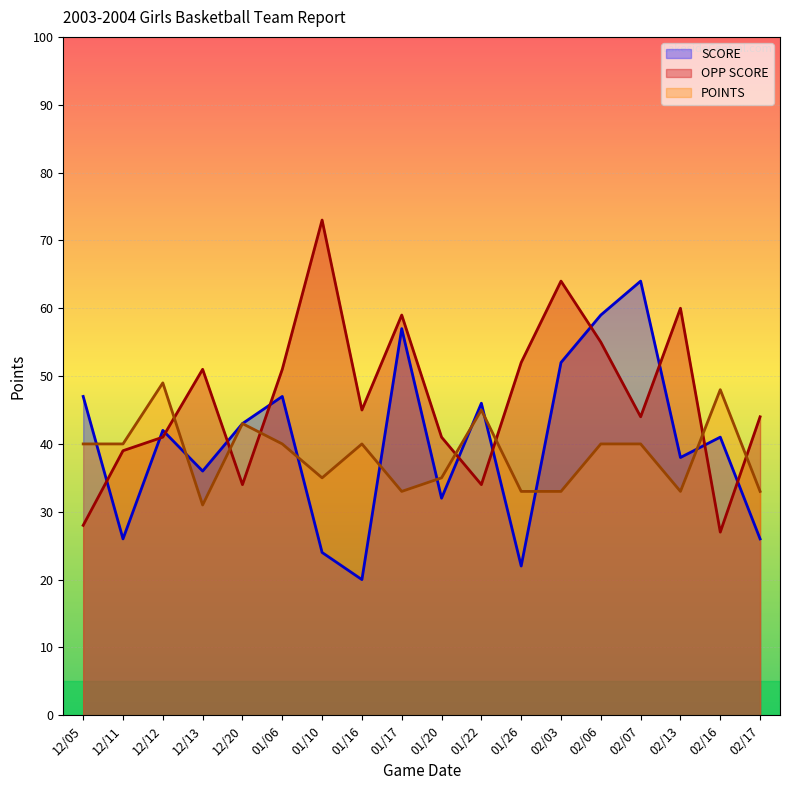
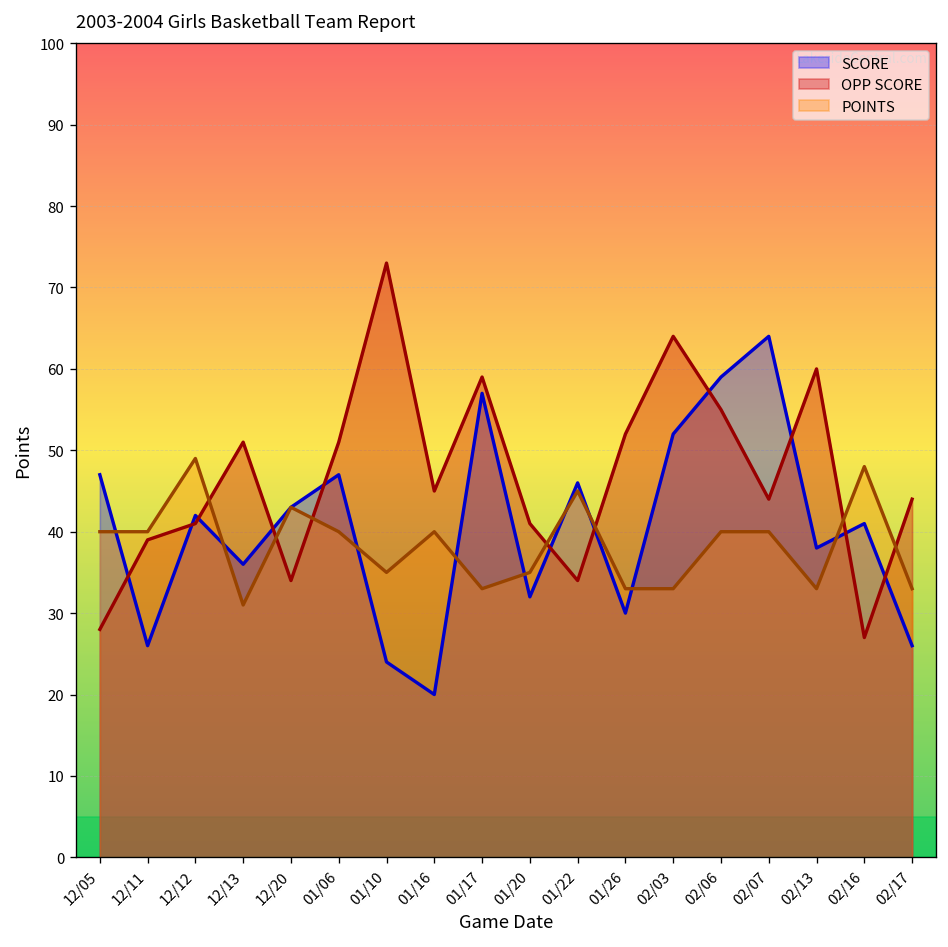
SCORE, 01/26: 22 -> 30
